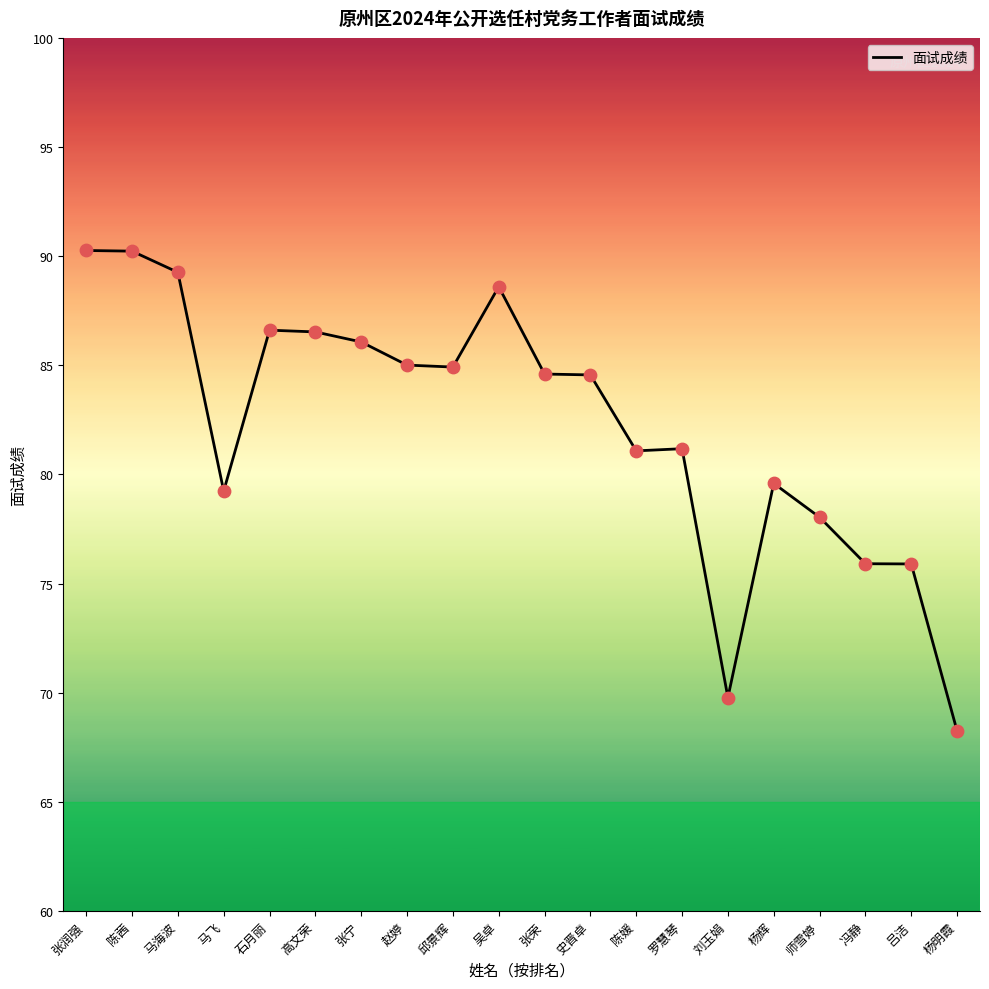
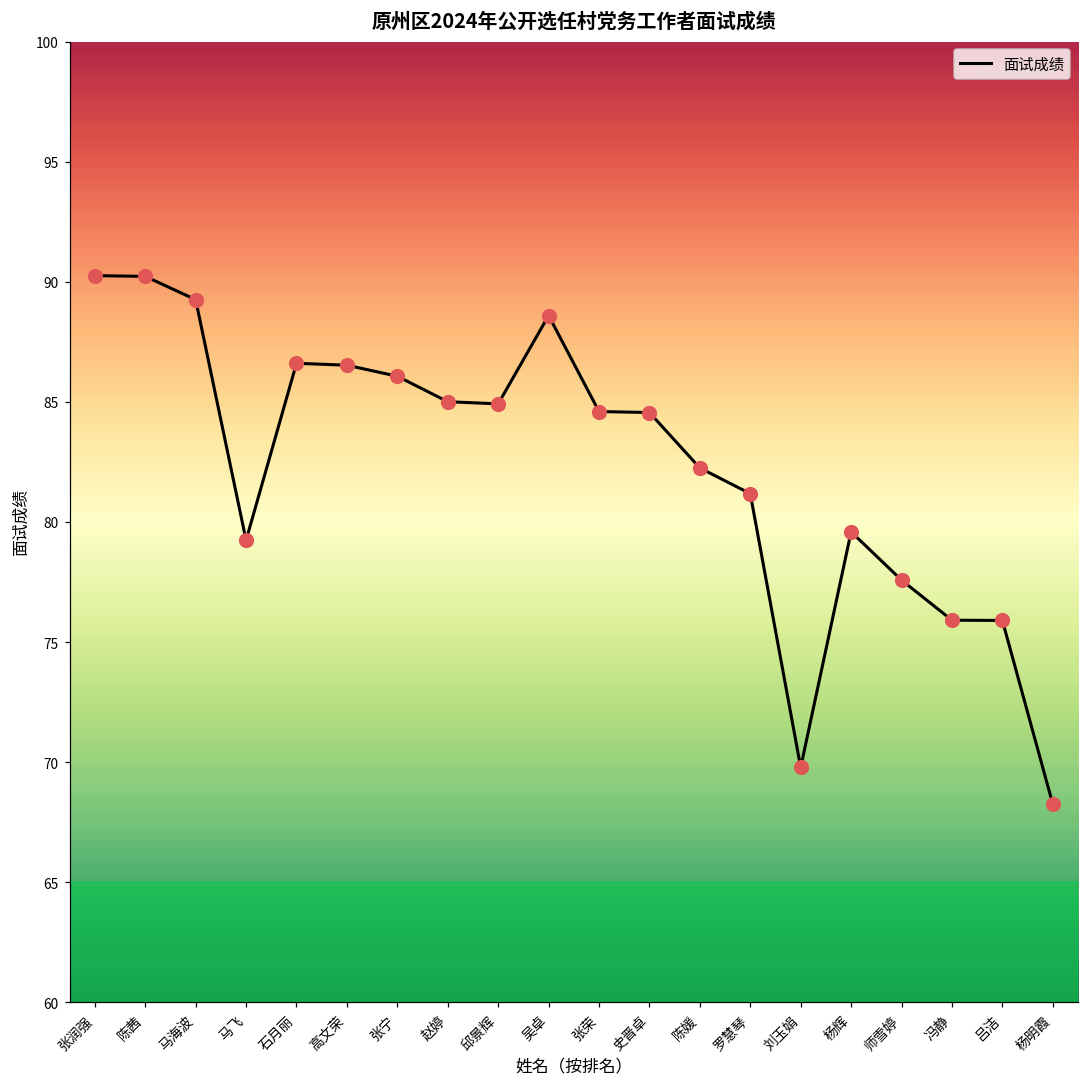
陈媛: 81.1 -> 82.3
师雪婷: 78.0 -> 77.6
